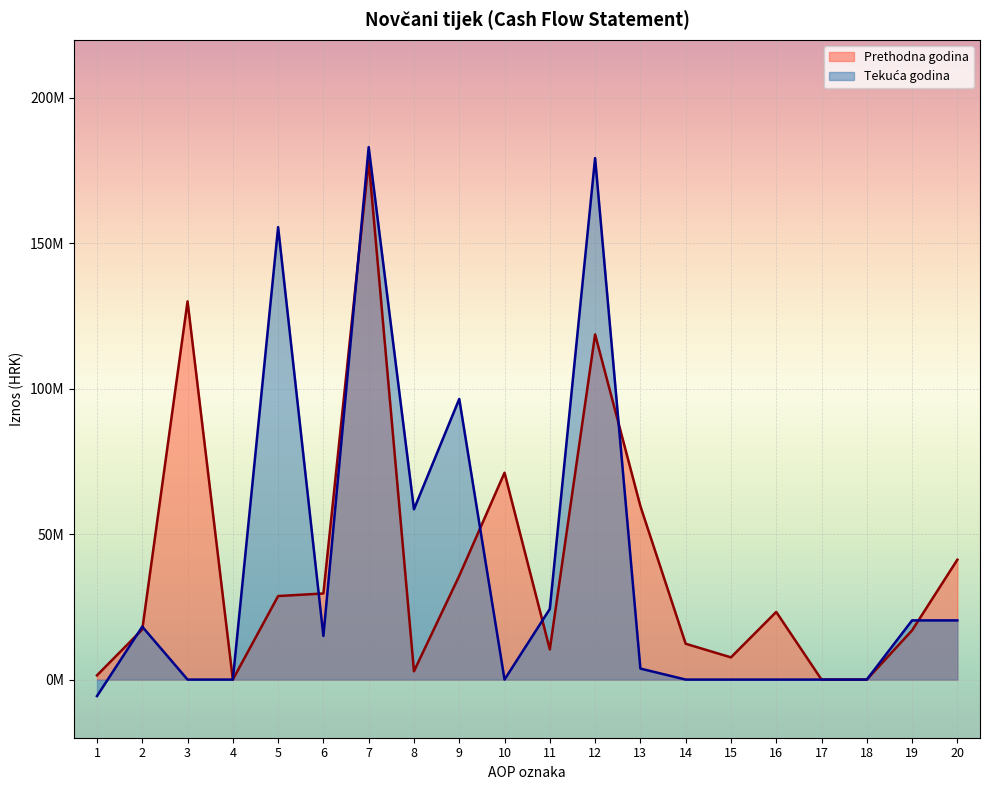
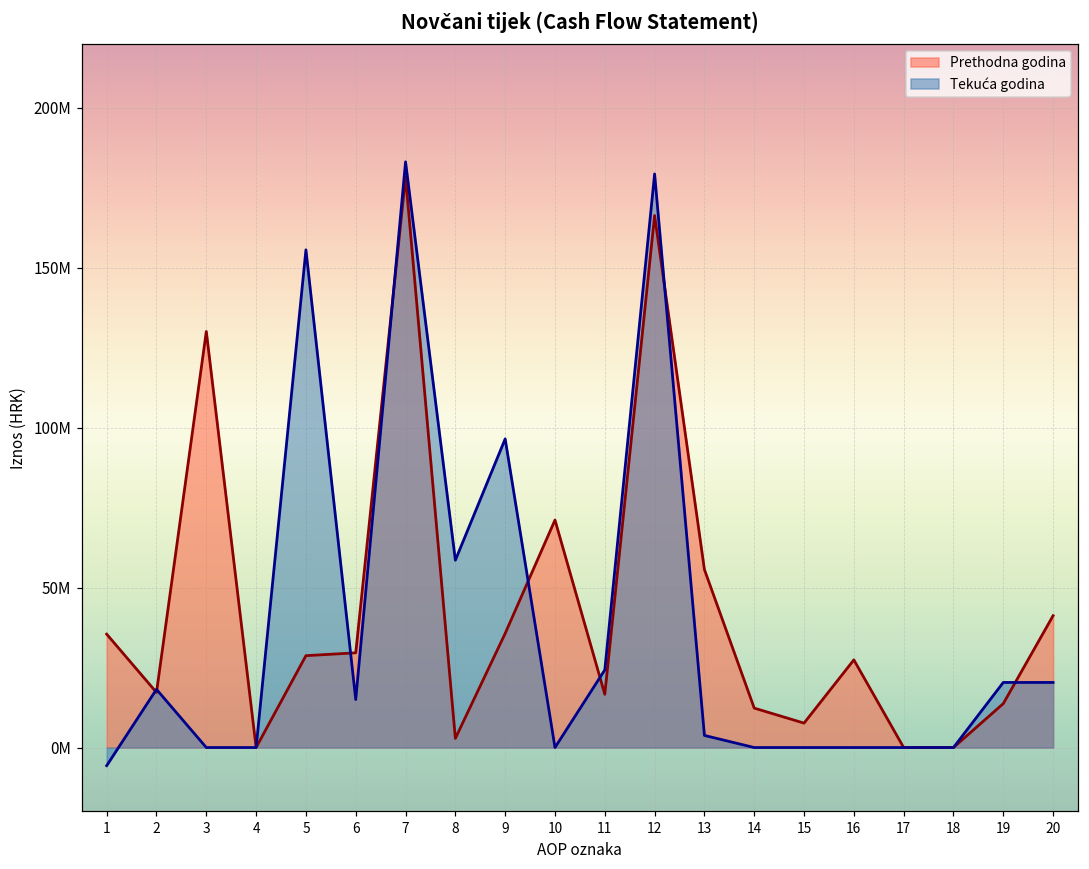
Prethodna godina, 1: 1000000 -> 35000000
Prethodna godina, 11: 10000000 -> 17000000
Prethodna godina, 12: 119000000 -> 166000000
Prethodna godina, 13: 60000000 -> 56000000
Prethodna godina, 16: 23000000 -> 27000000
Prethodna godina, 19: 17000000 -> 14000000
